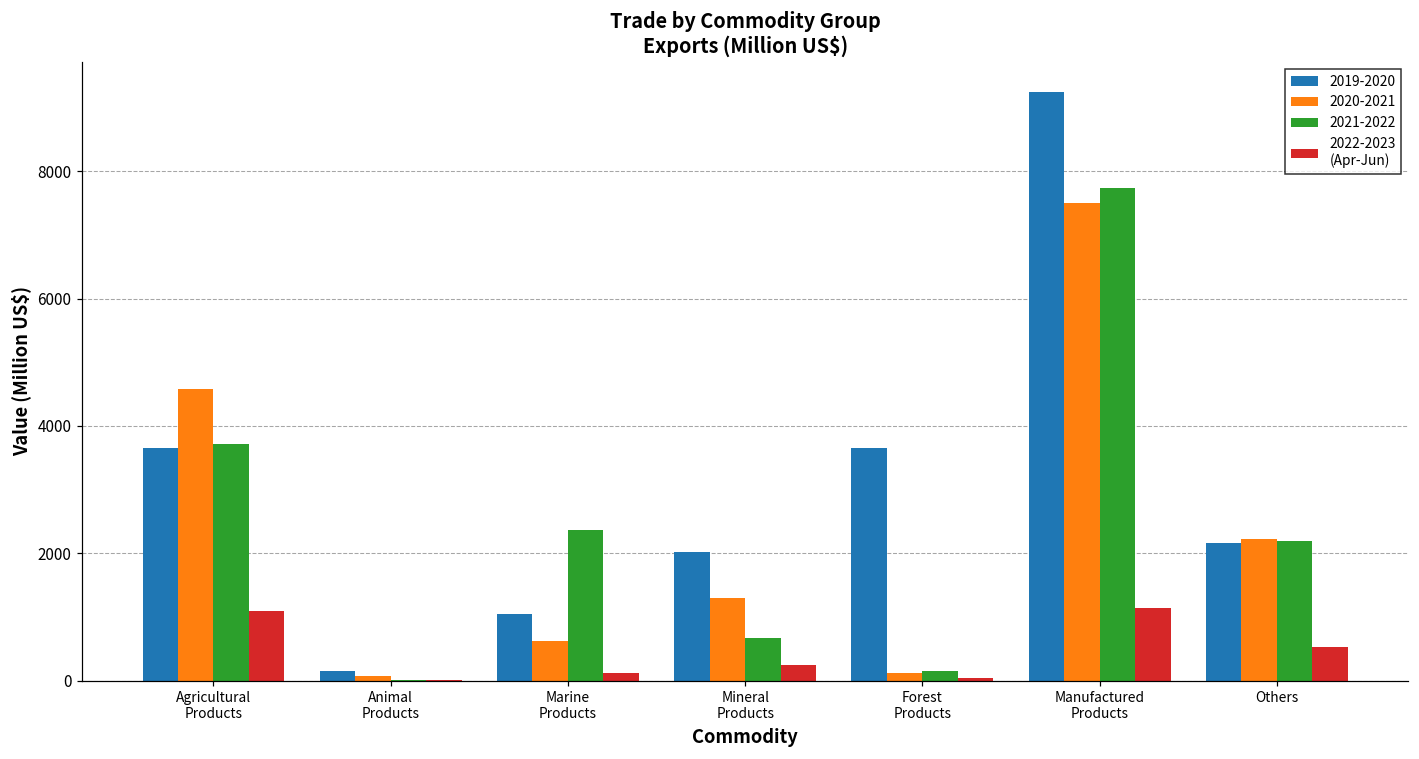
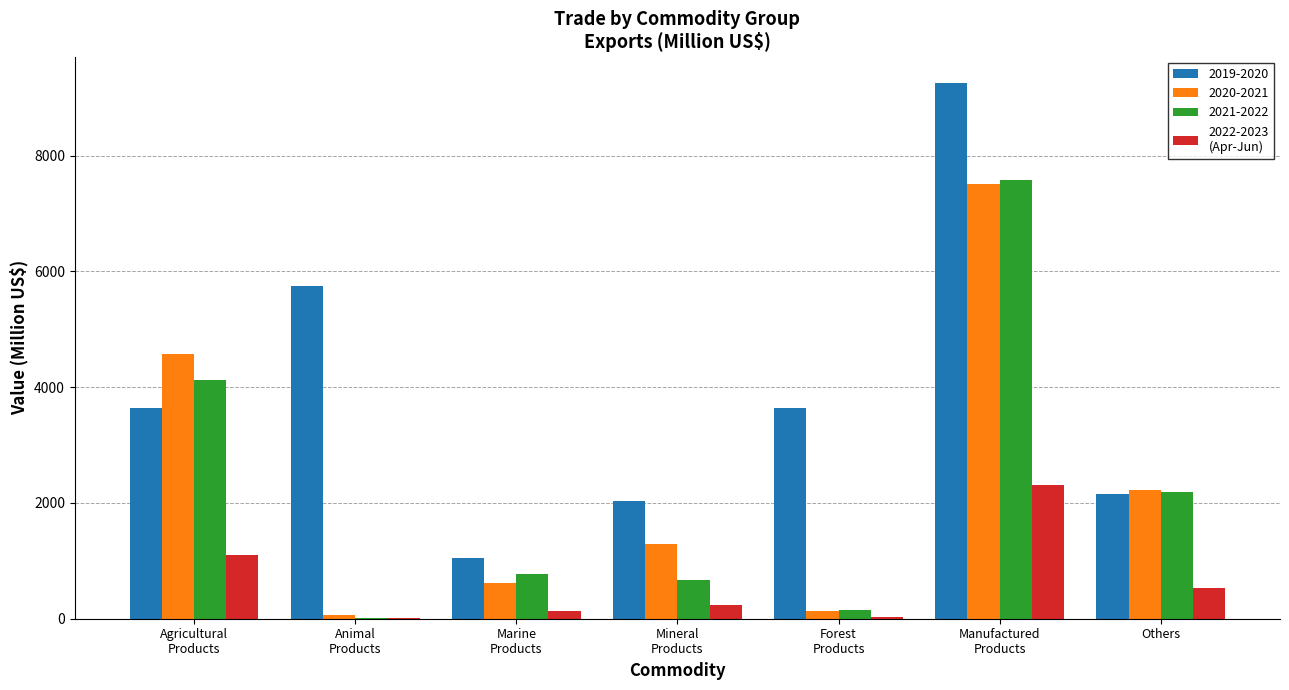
2021-2022, Agricultural Products: 3700 -> 4100
2019-2020, Animal Products: 100 -> 5700
2021-2022, Marine Products: 2400 -> 800
2021-2022, Manufactured Products: 7700 -> 7600
2022-2023 (Apr-Jun), Manufactured Products: 1100 -> 2300
